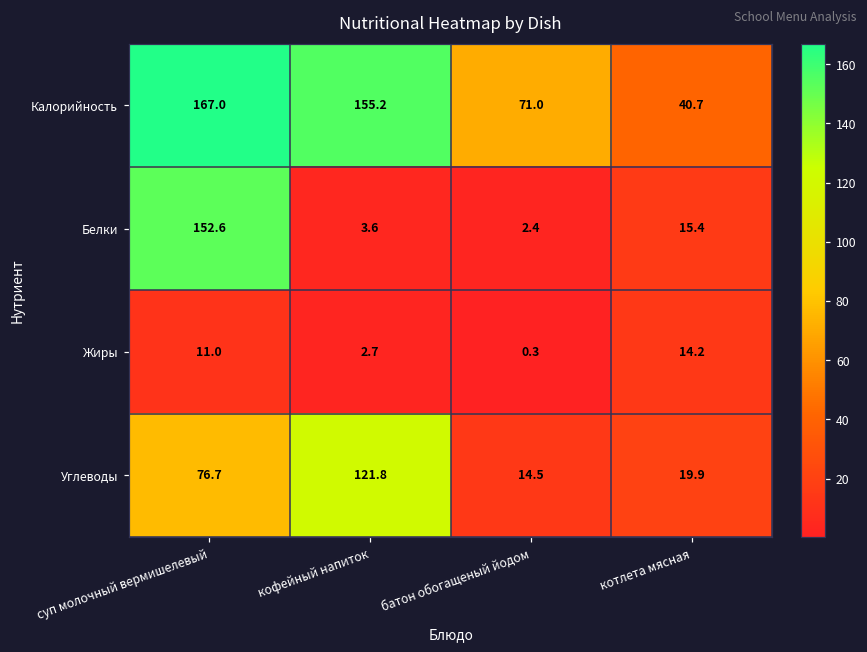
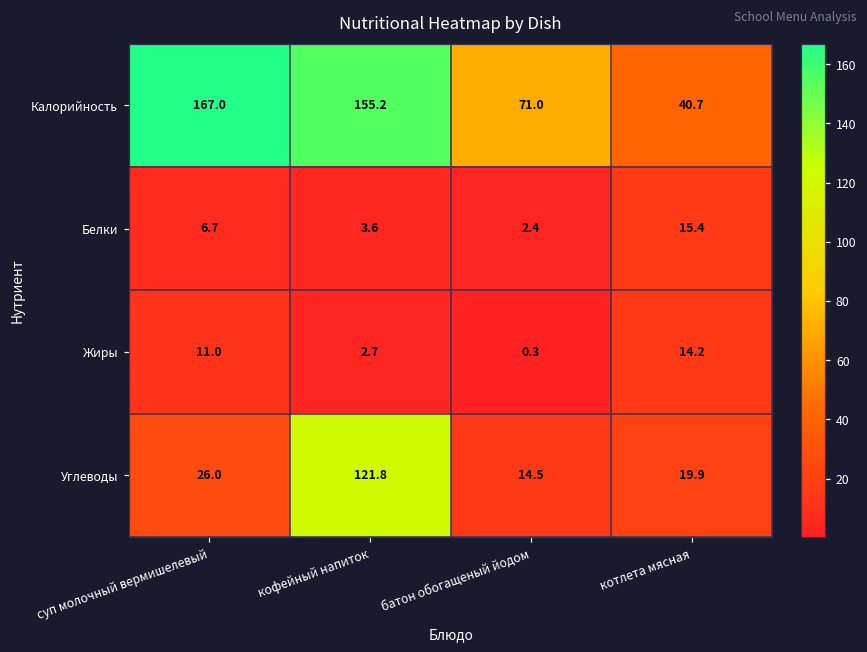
Белки, суп молочный вермишелевый: 152.6 -> 6.7
Углеводы, суп молочный вермишелевый: 76.7 -> 26.0
